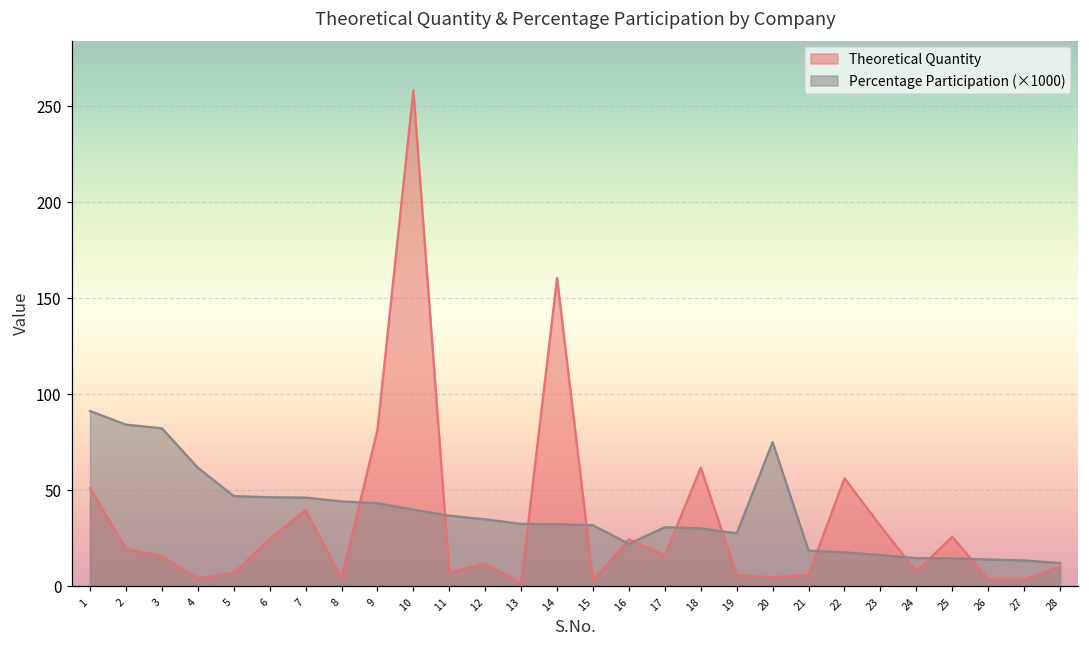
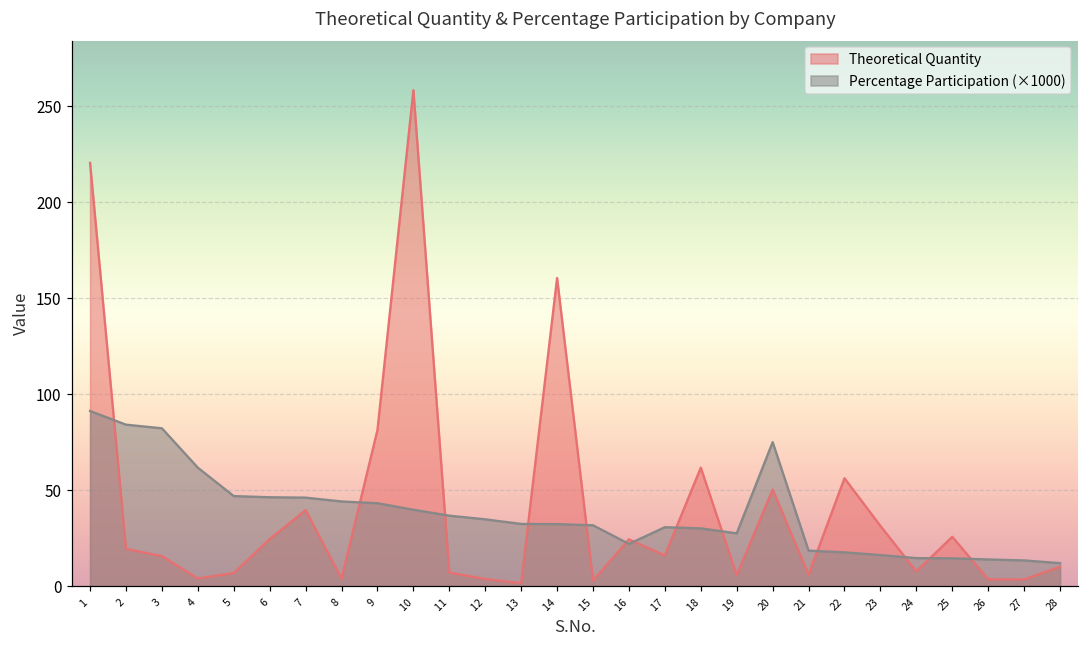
Theoretical Quantity, 1: 51 -> 220
Theoretical Quantity, 12: 12 -> 4
Theoretical Quantity, 20: 5 -> 50
